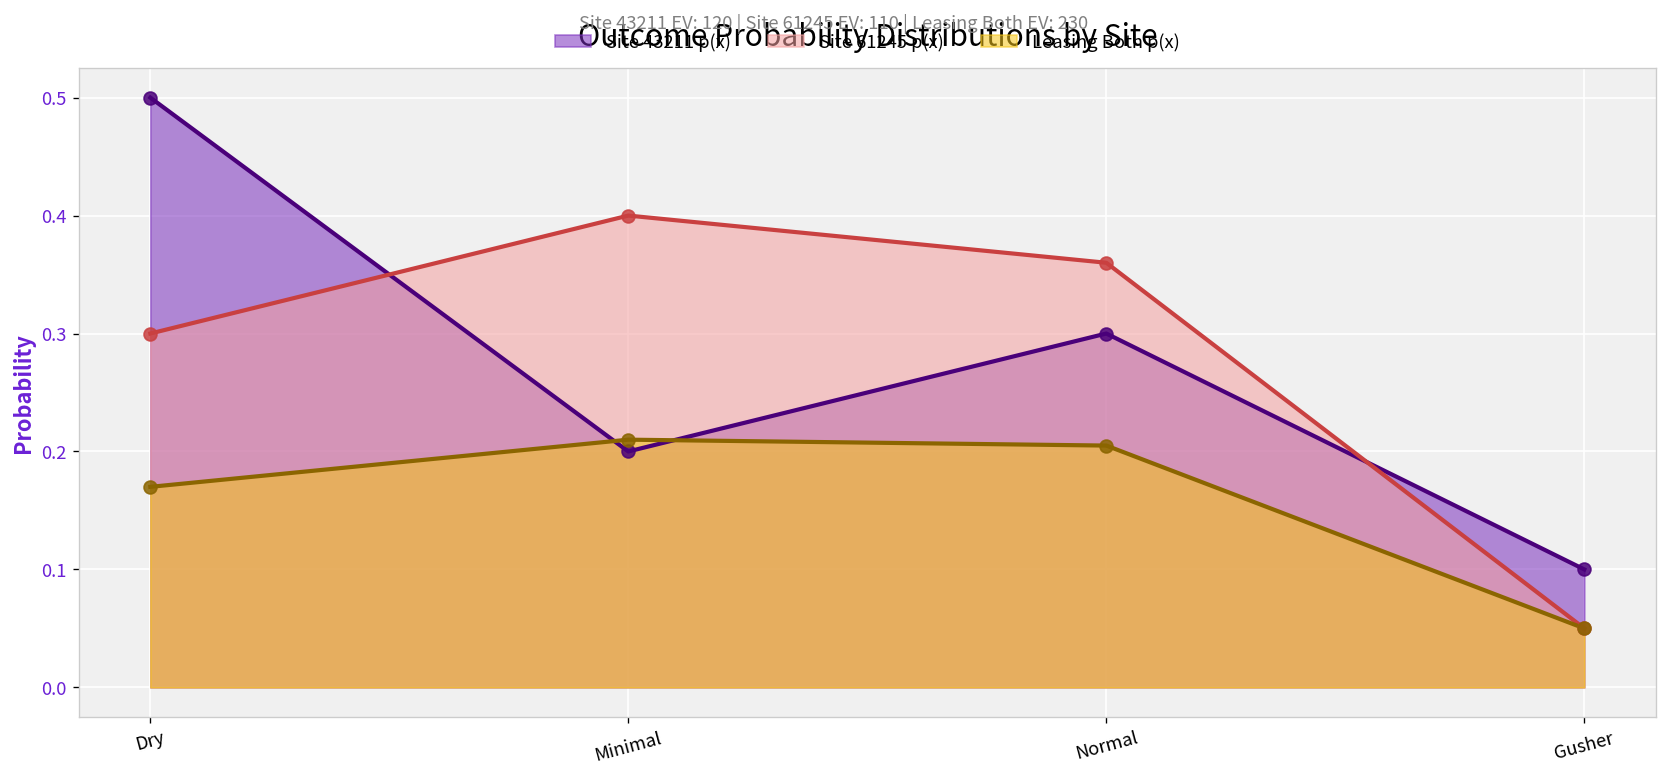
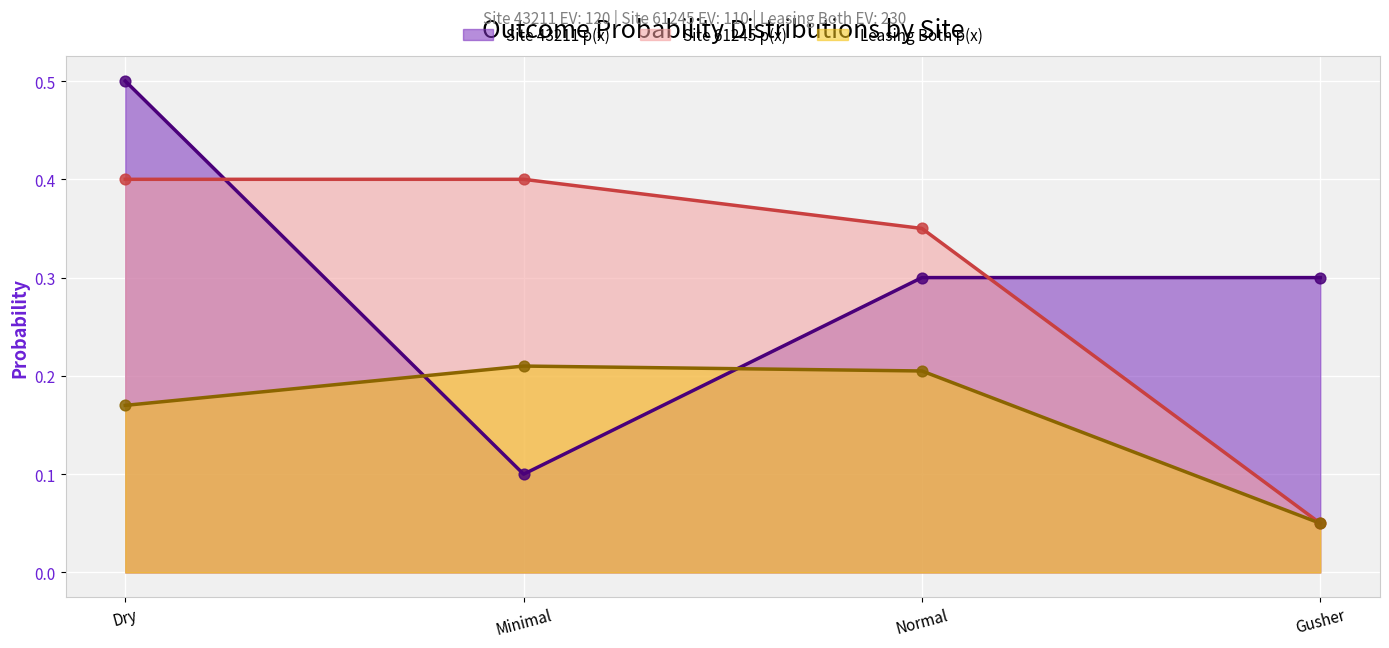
Site 61245 p(x), Dry: 0.3 -> 0.4
Site 43211 p(x), Minimal: 0.2 -> 0.1
Site 61245 p(x), Normal: 0.36 -> 0.35
Site 43211 p(x), Gusher: 0.1 -> 0.3
